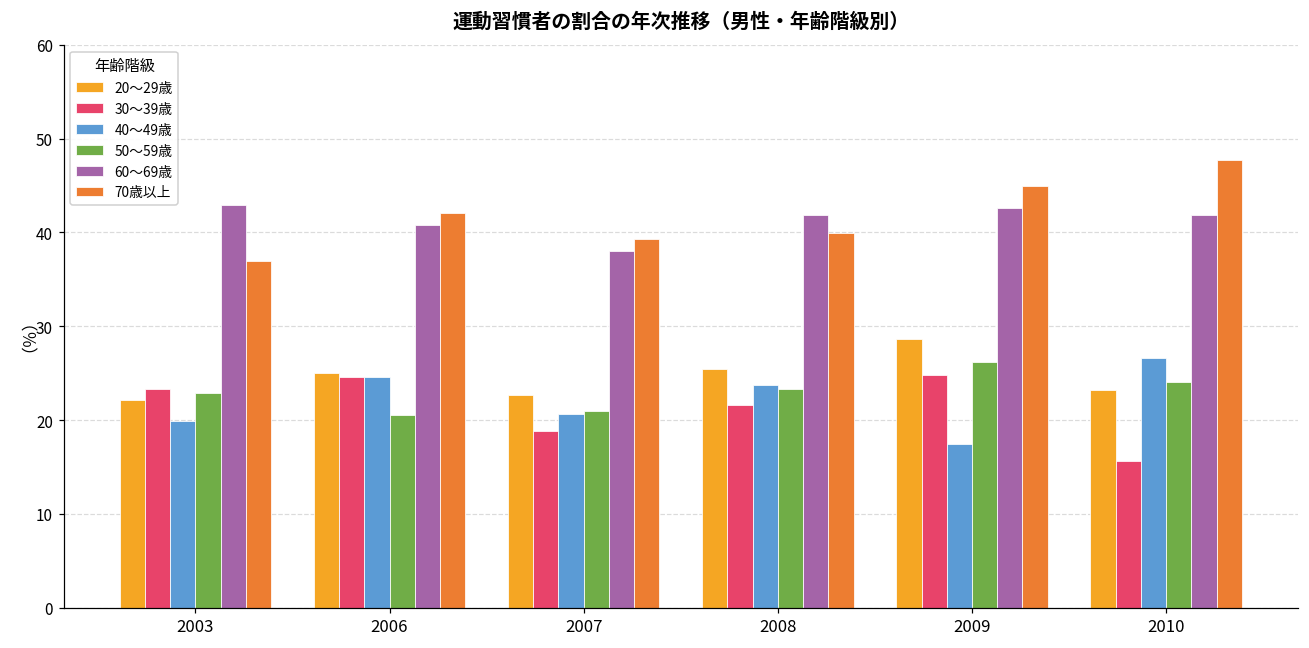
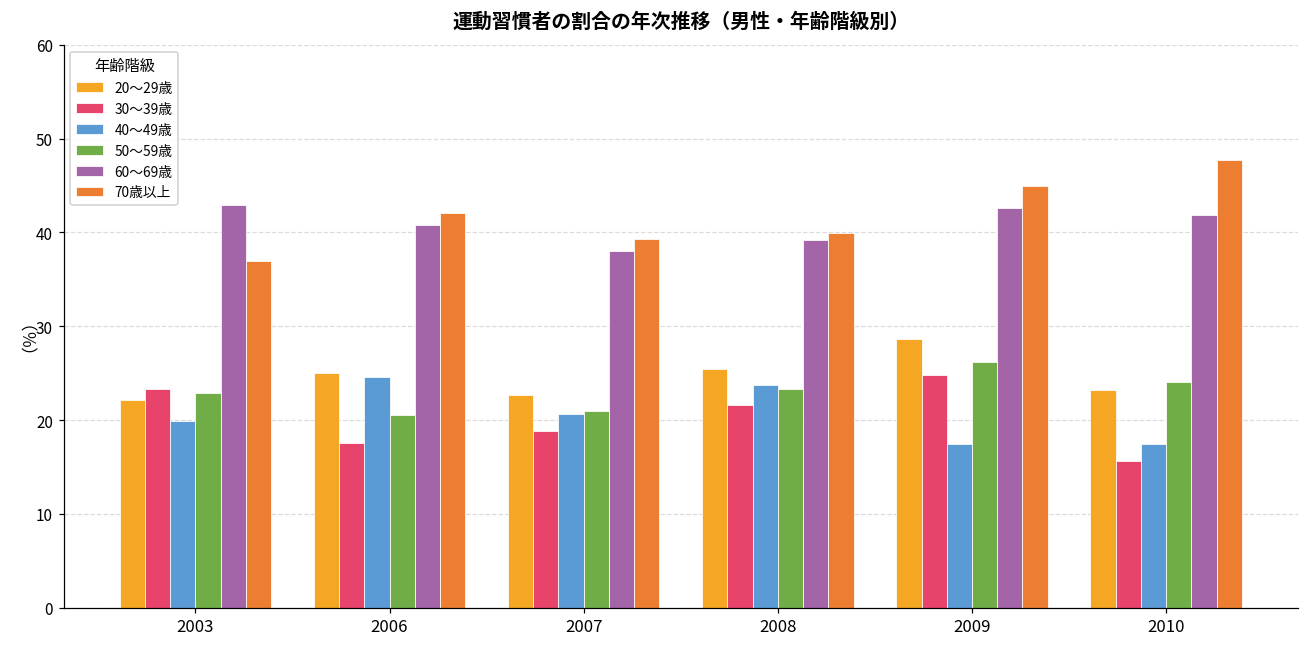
30～39歳, 2006: 25 -> 18
60～69歳, 2008: 42 -> 39
40～49歳, 2010: 27 -> 17
